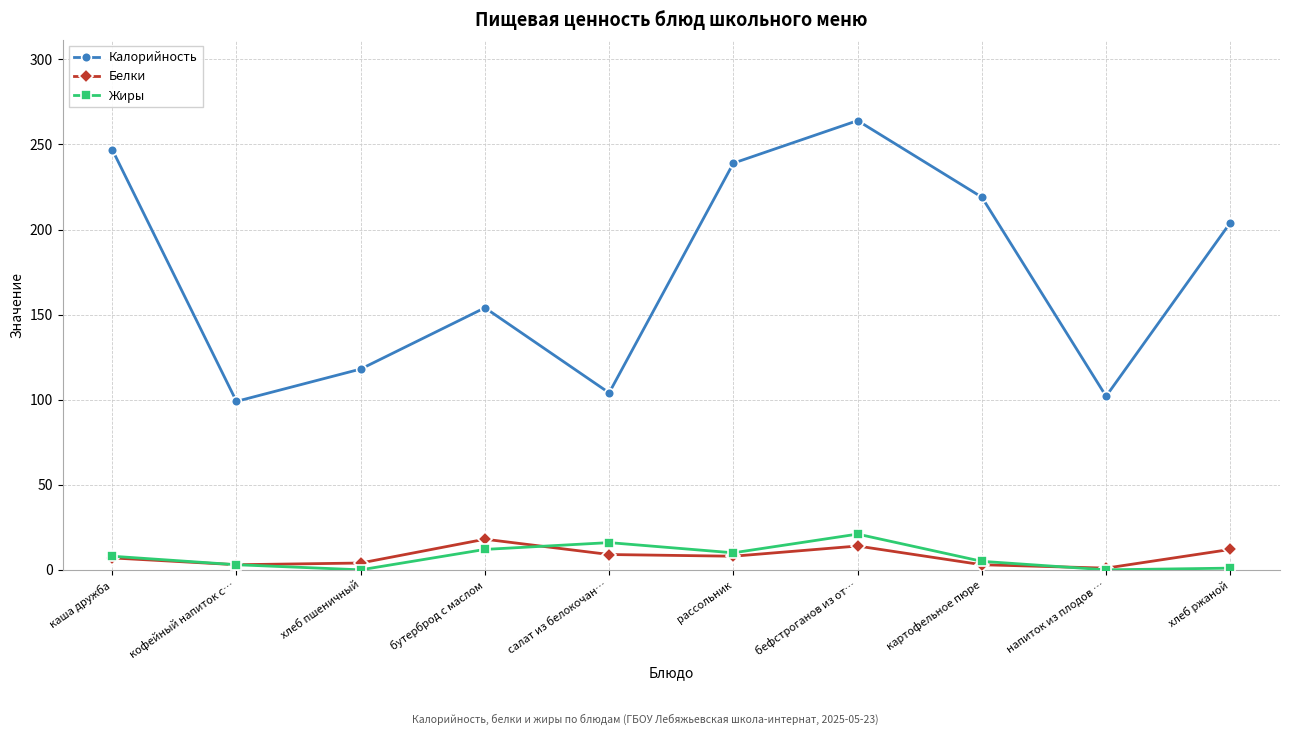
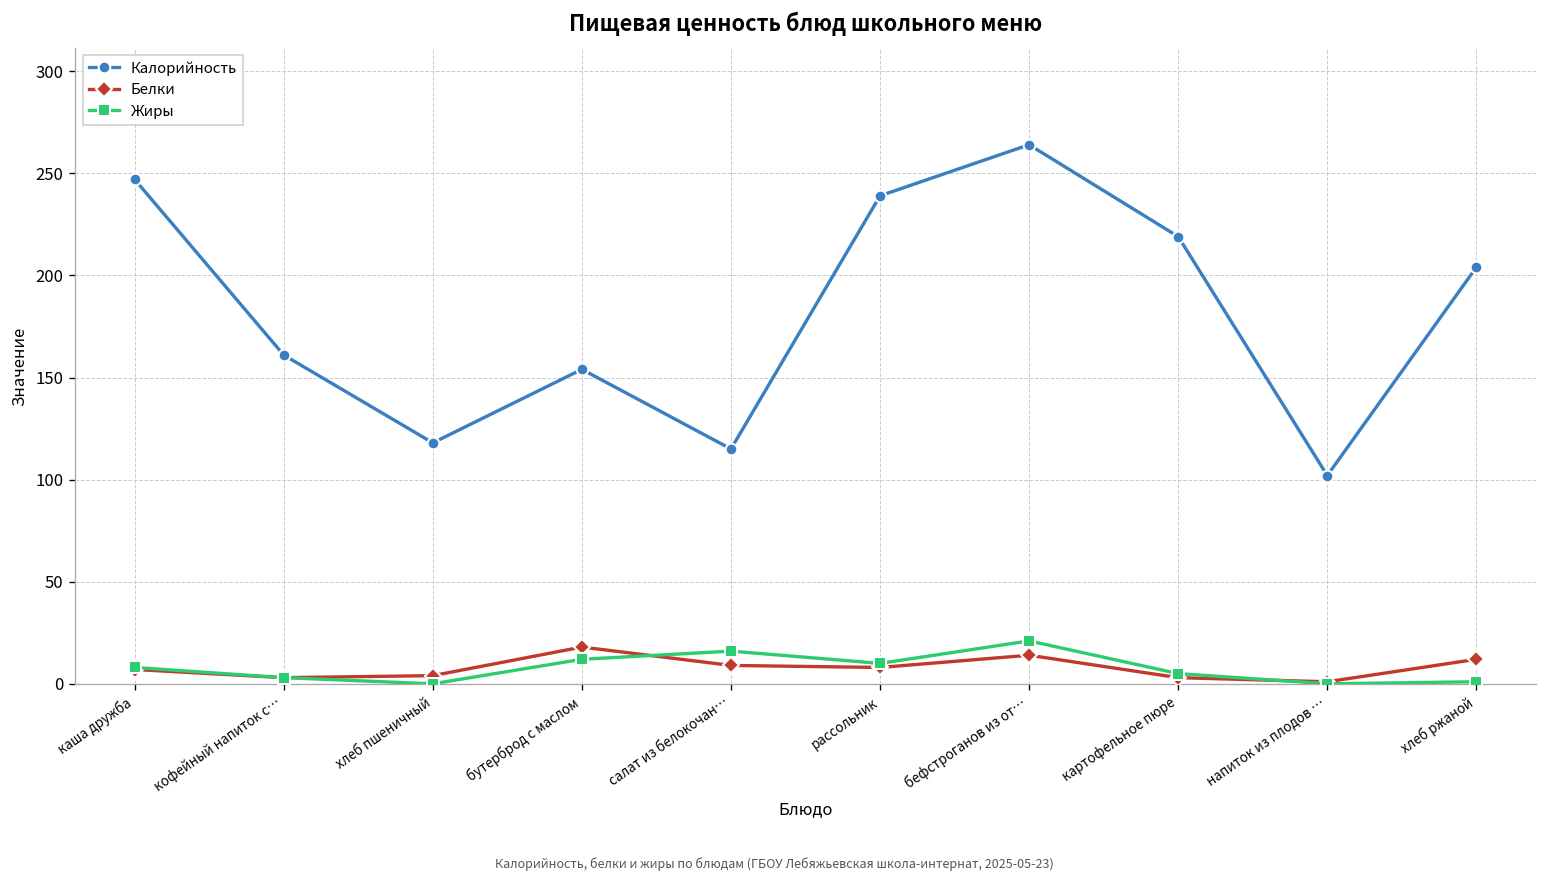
Калорийность, кофейный напиток с…: 99 -> 161
Калорийность, салат из белокочан…: 104 -> 115
